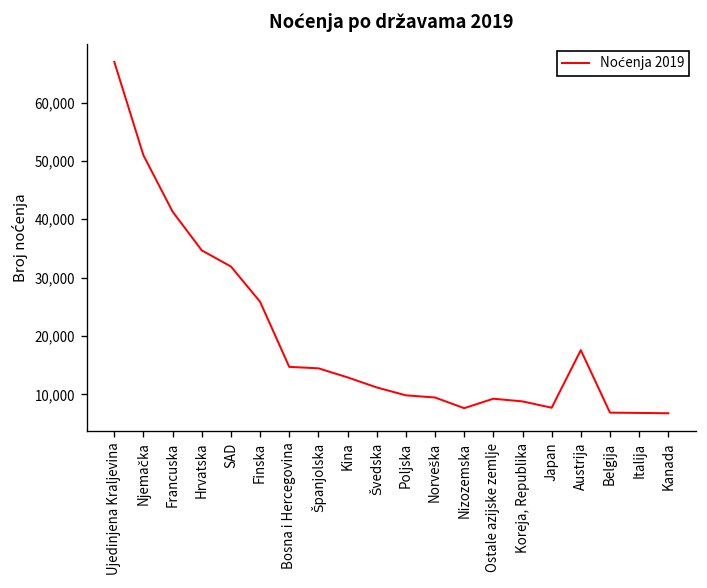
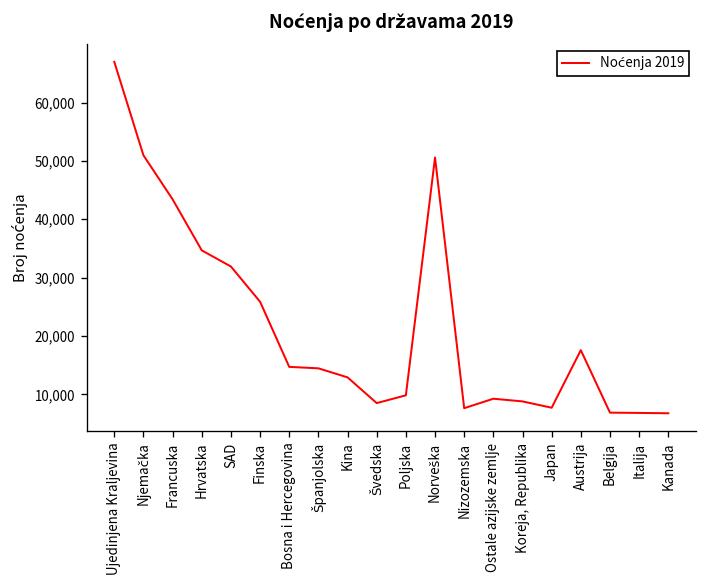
Francuska: 41,000 -> 43,000
Švedska: 11,000 -> 9,000
Norveška: 9,000 -> 51,000
